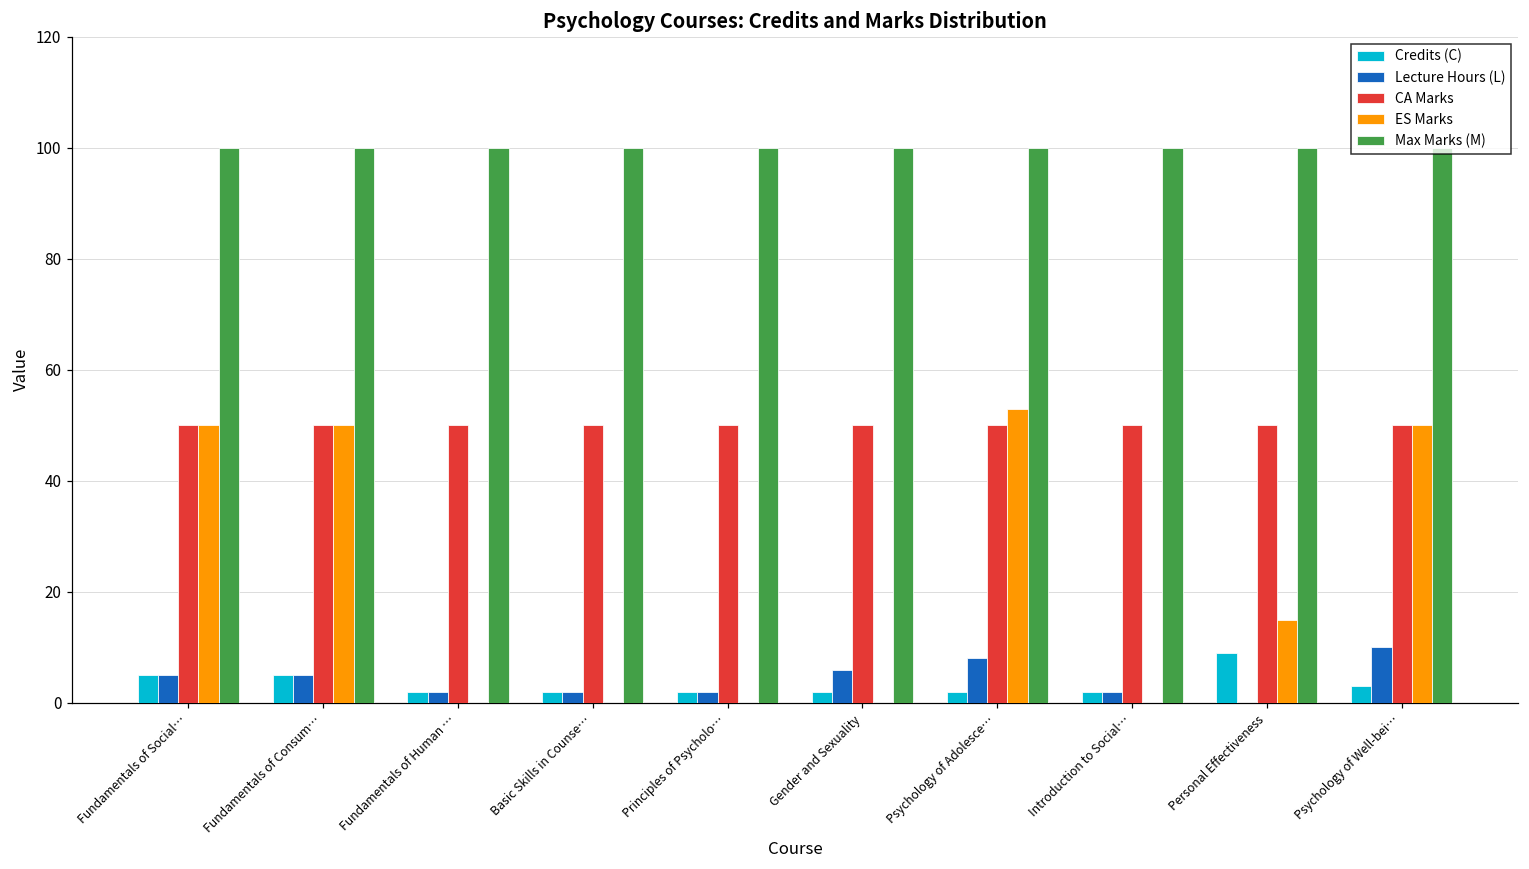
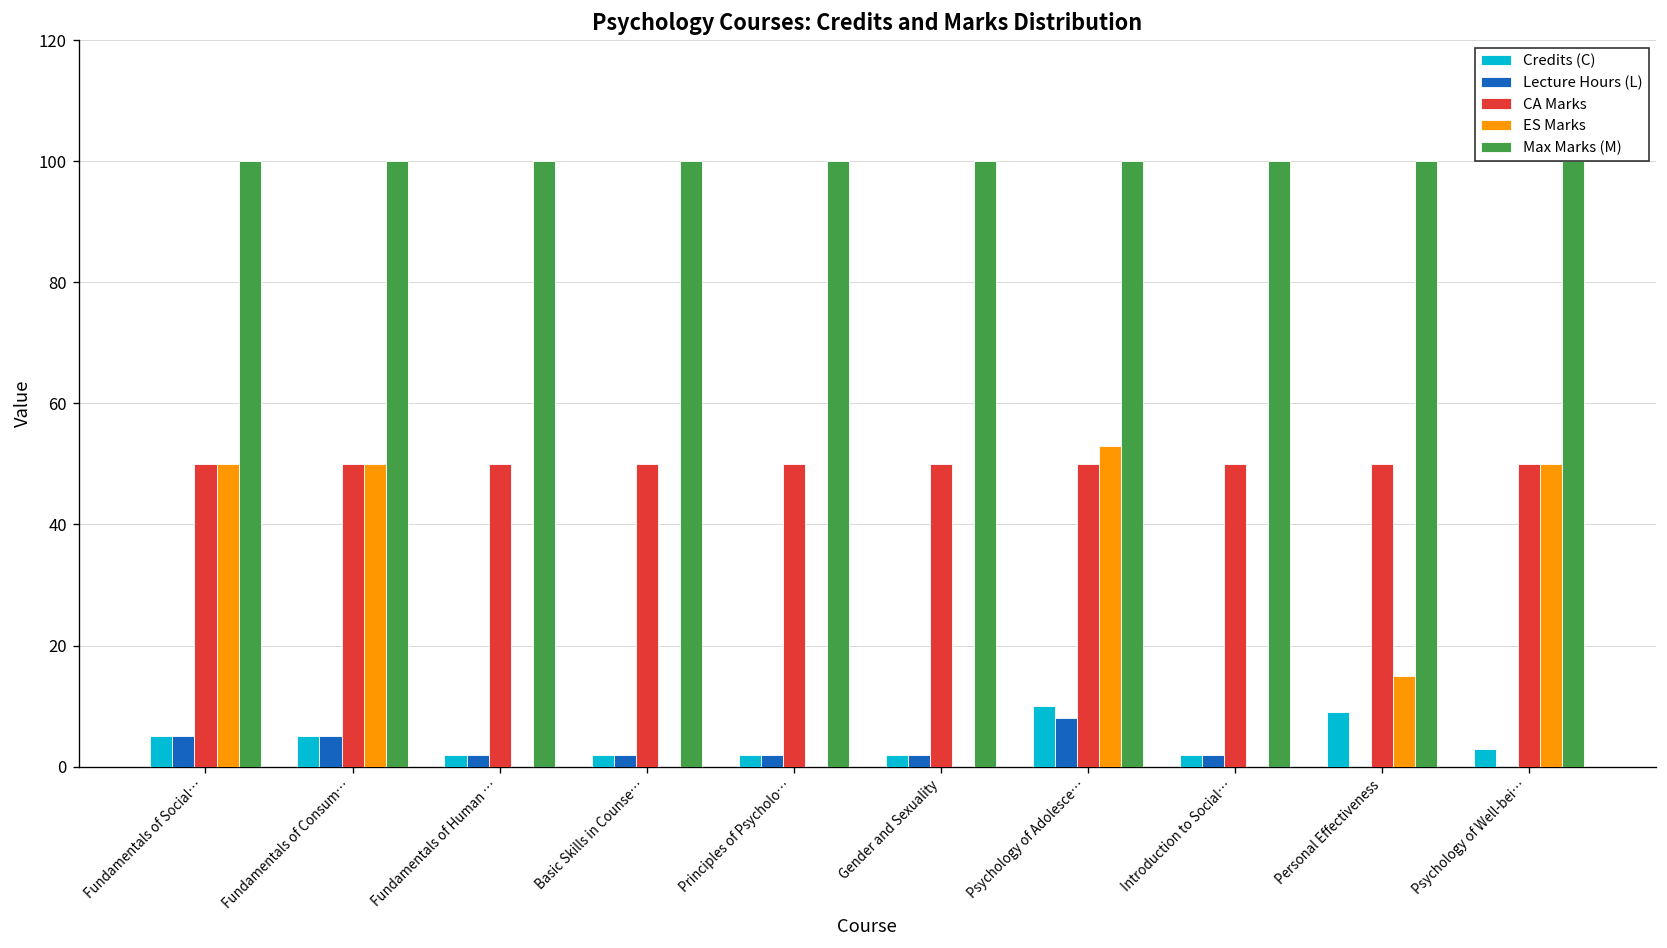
Lecture Hours (L), Gender and Sexuality: 6 -> 2
Credits (C), Psychology of Adolesce…: 2 -> 10
Lecture Hours (L), Psychology of Well-bei…: 10 -> 0
